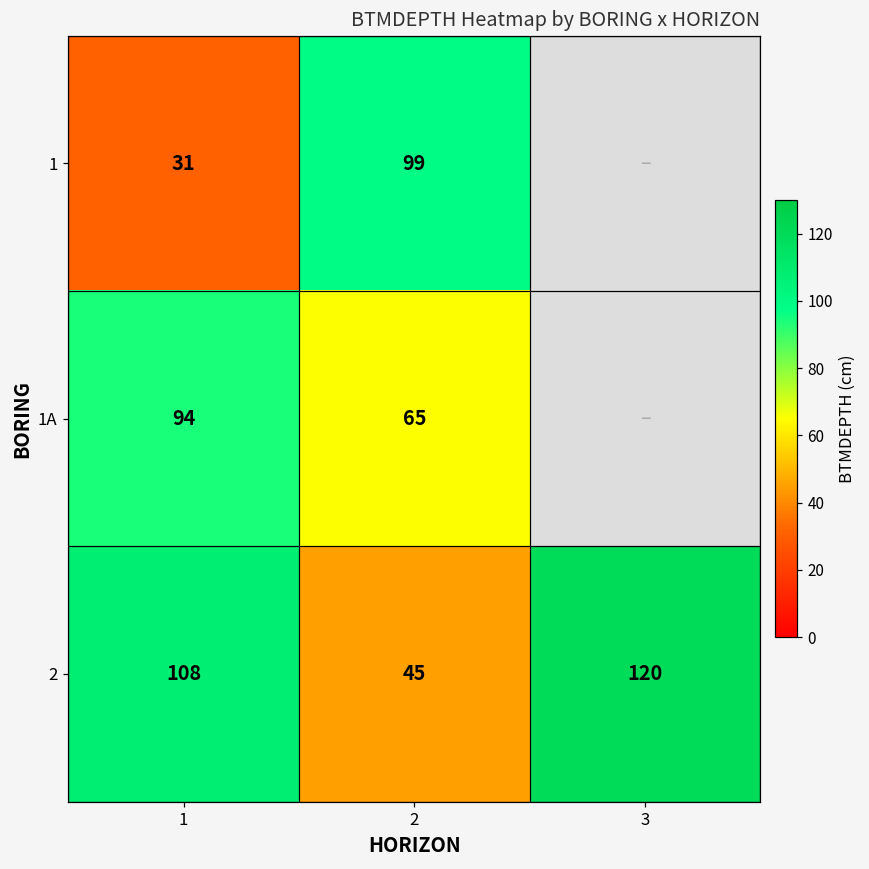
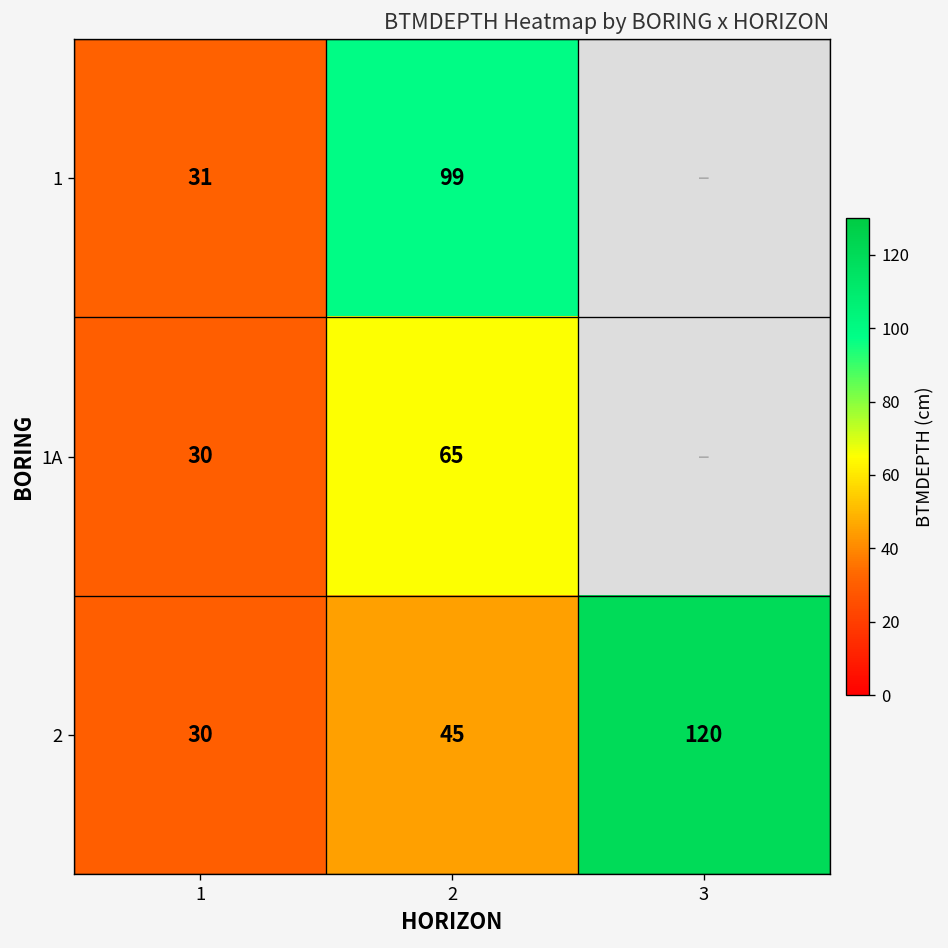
1A, 1: 94 -> 30
2, 1: 108 -> 30
